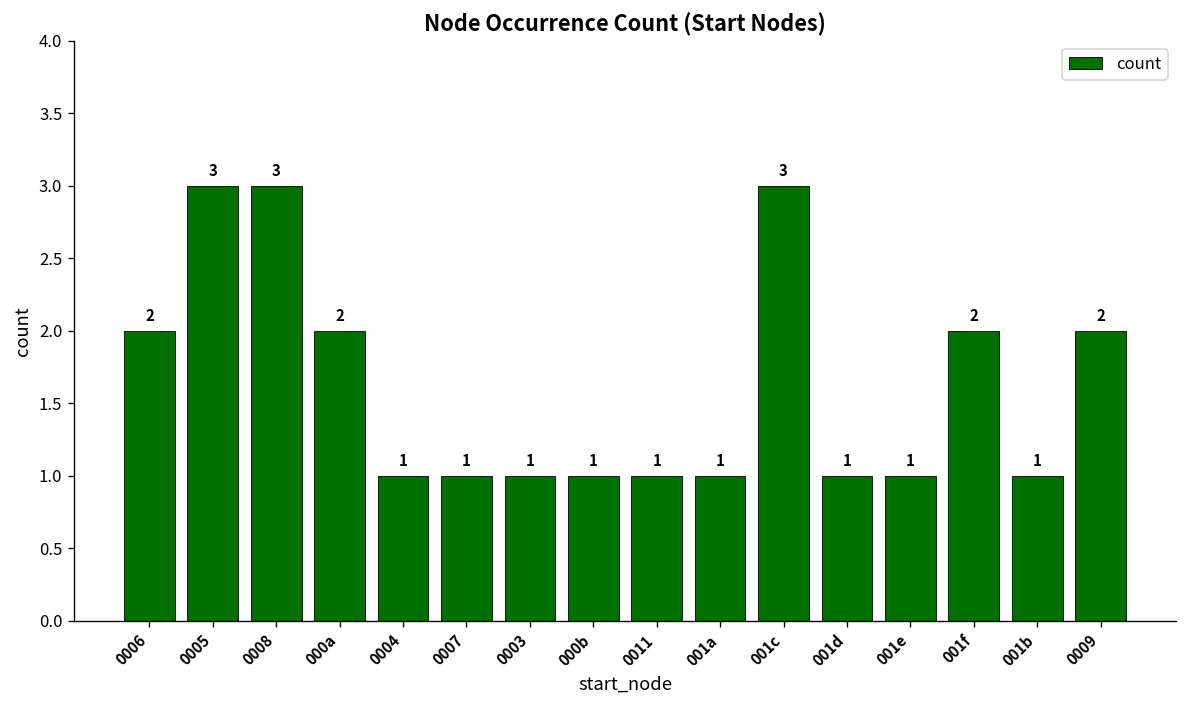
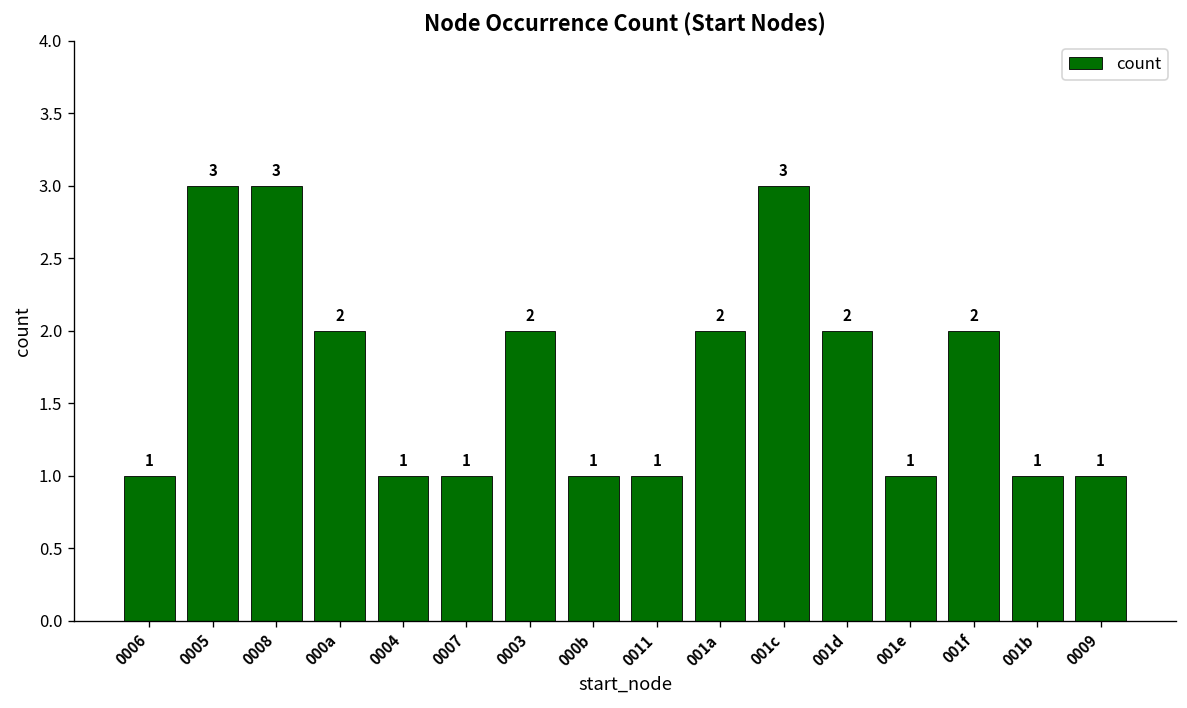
0006: 2 -> 1
0003: 1 -> 2
001a: 1 -> 2
001d: 1 -> 2
0009: 2 -> 1
